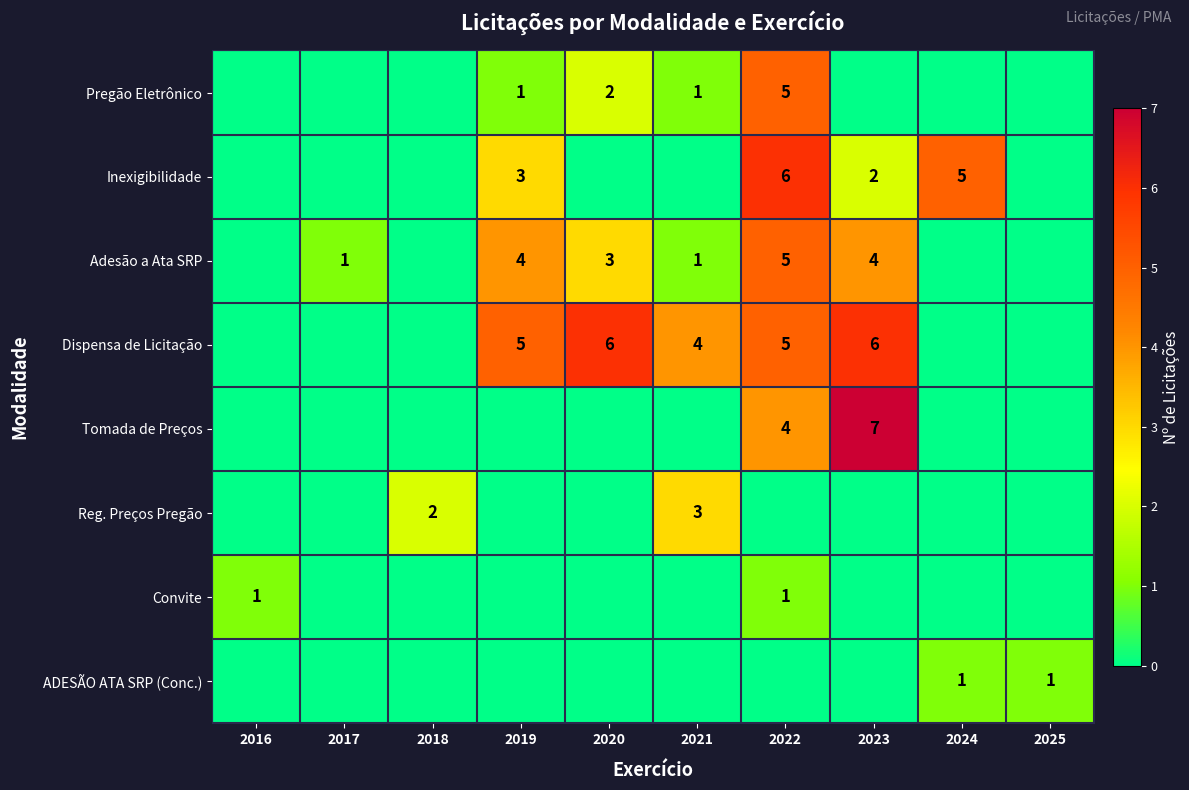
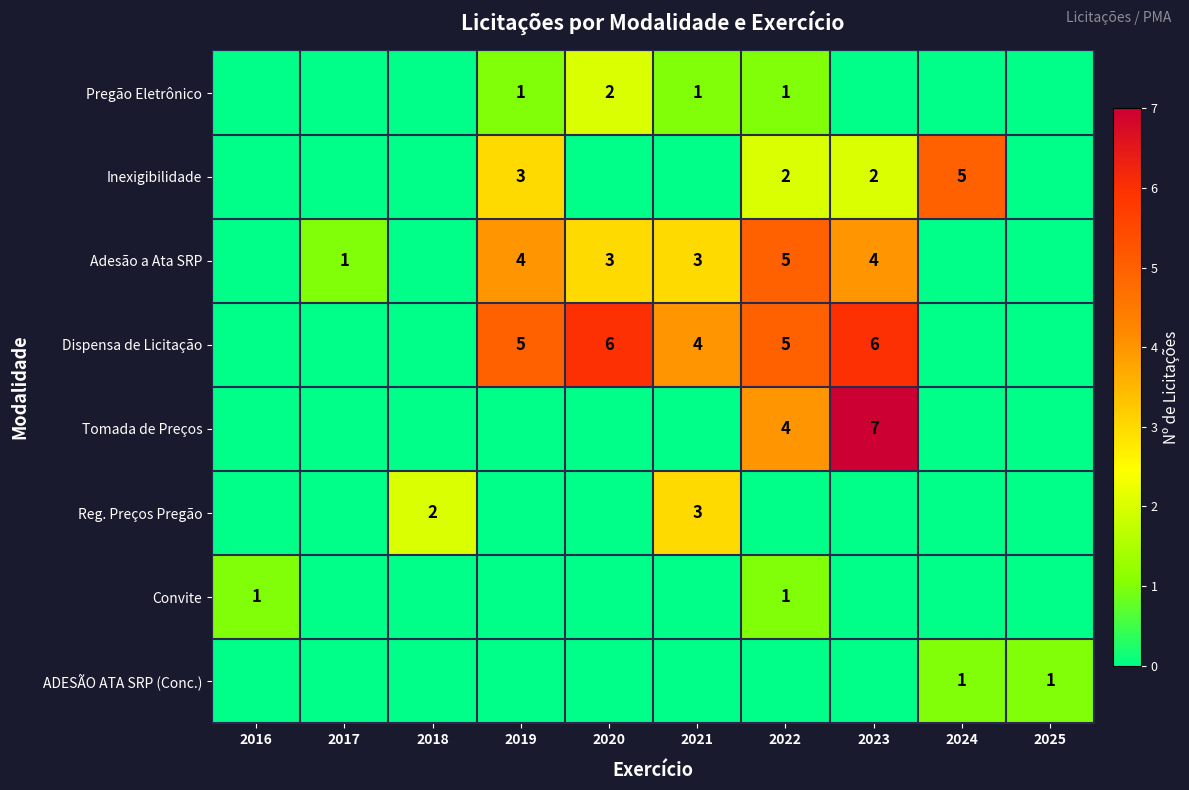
Pregão Eletrônico, 2022: 5 -> 1
Inexigibilidade, 2022: 6 -> 2
Adesão a Ata SRP, 2021: 1 -> 3
